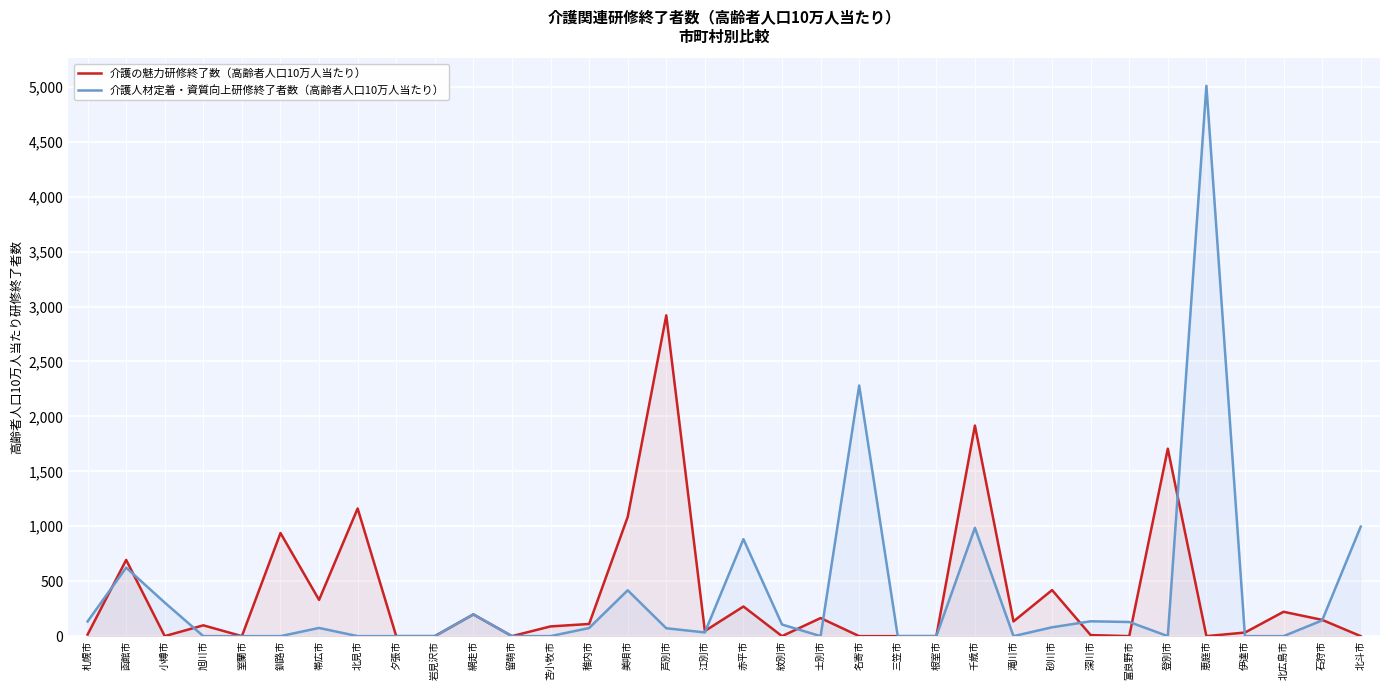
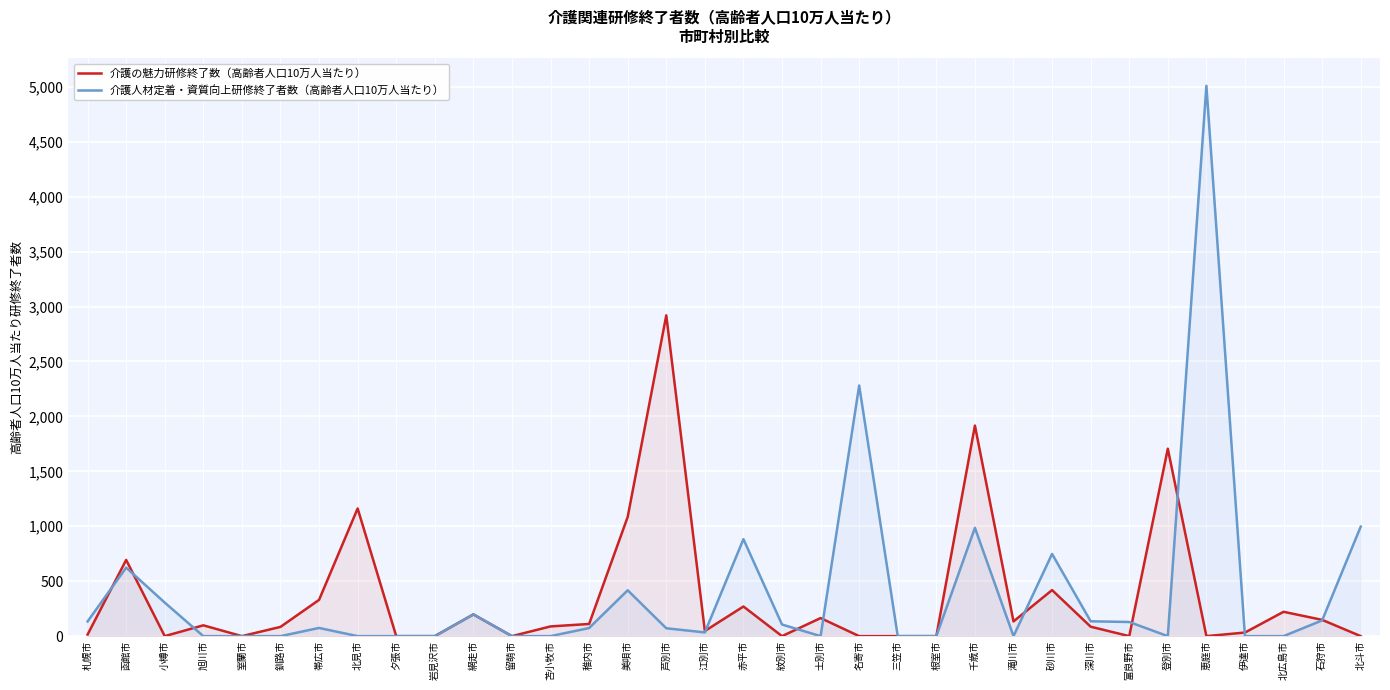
介護の魅力研修終了数（高齢者人口10万人当たり）, 釧路市: 940 -> 80
介護人材定着・資質向上研修終了者数（高齢者人口10万人当たり）, 砂川市: 80 -> 750
介護の魅力研修終了数（高齢者人口10万人当たり）, 深川市: 10 -> 90
